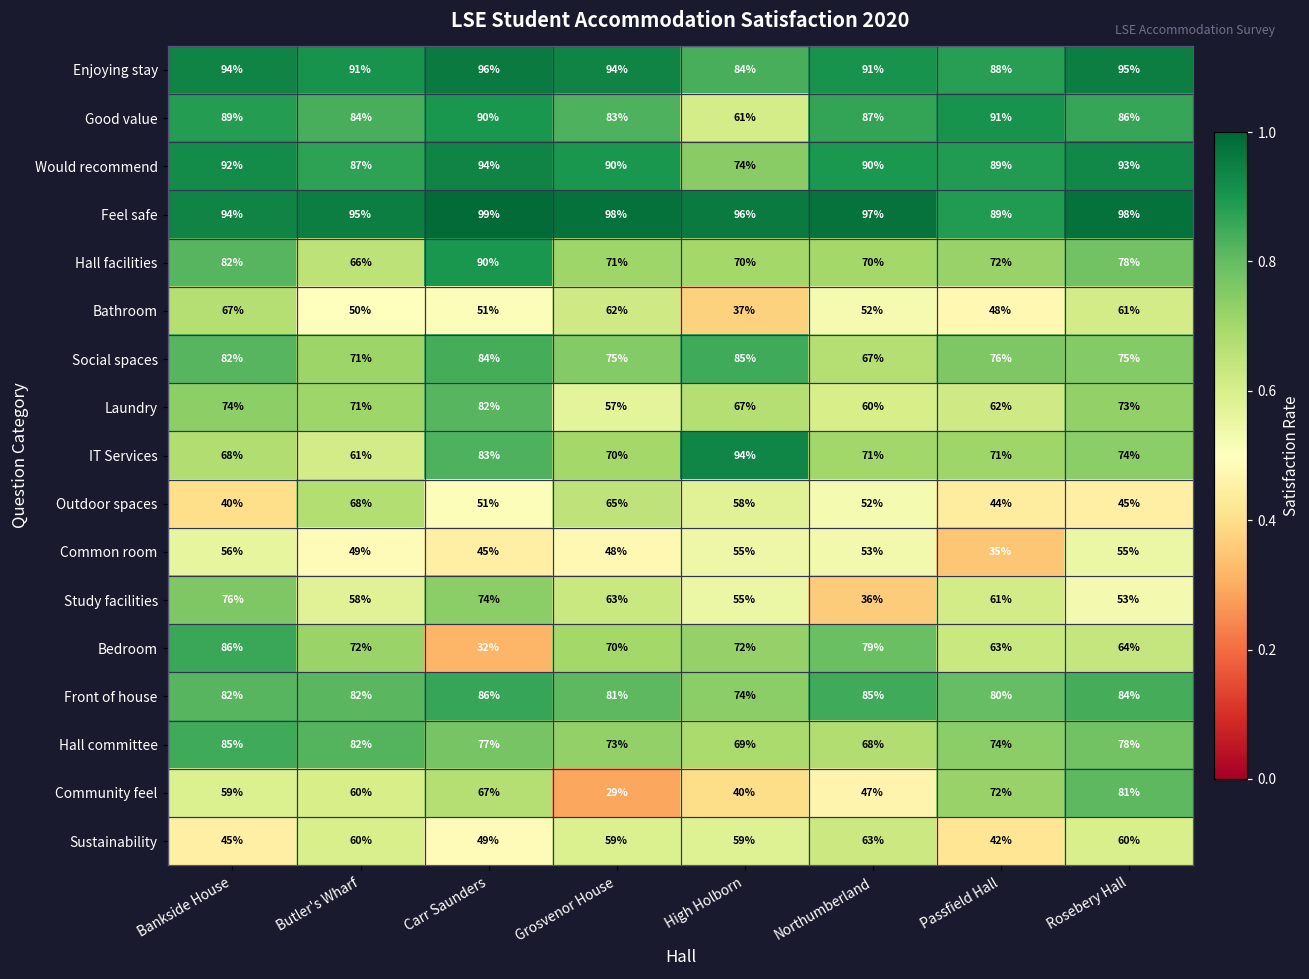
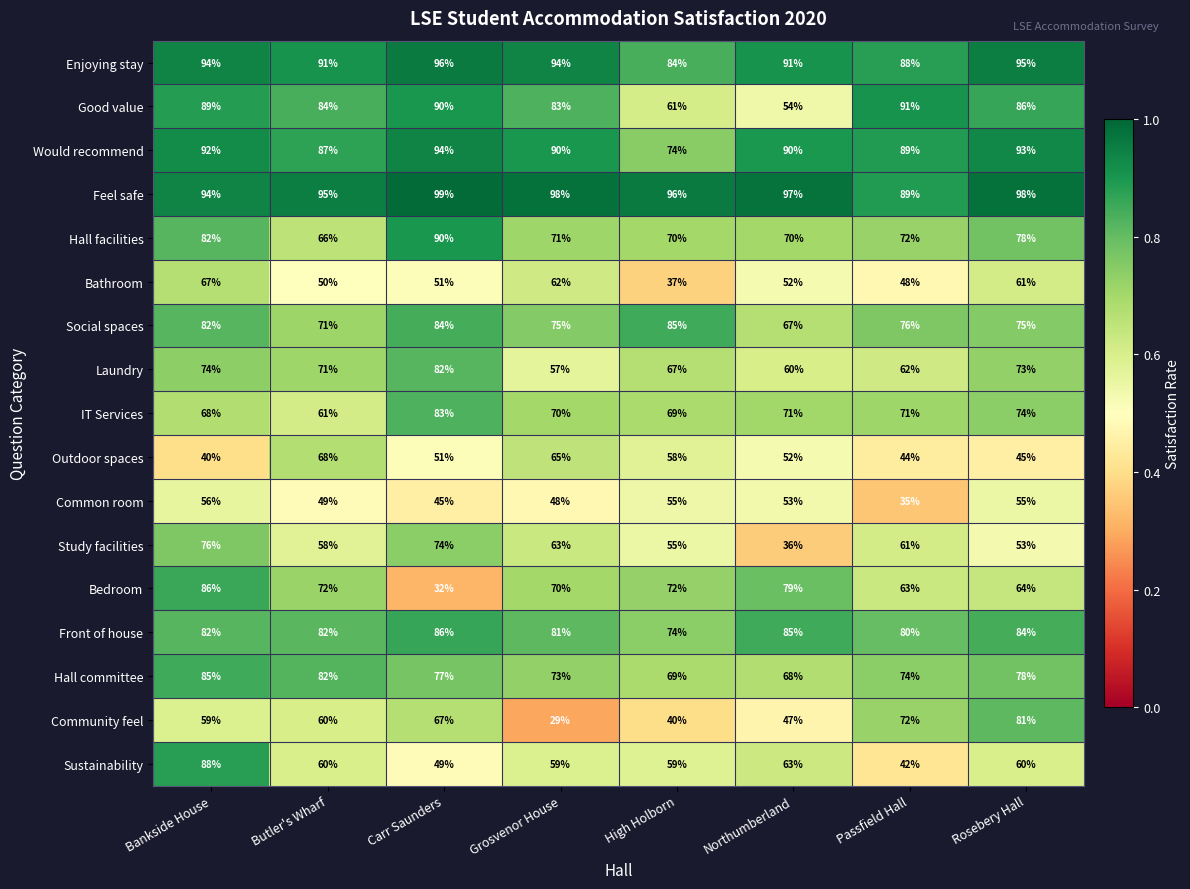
Good value, Northumberland: 87% -> 54%
IT Services, High Holborn: 94% -> 69%
Sustainability, Bankside House: 45% -> 88%
